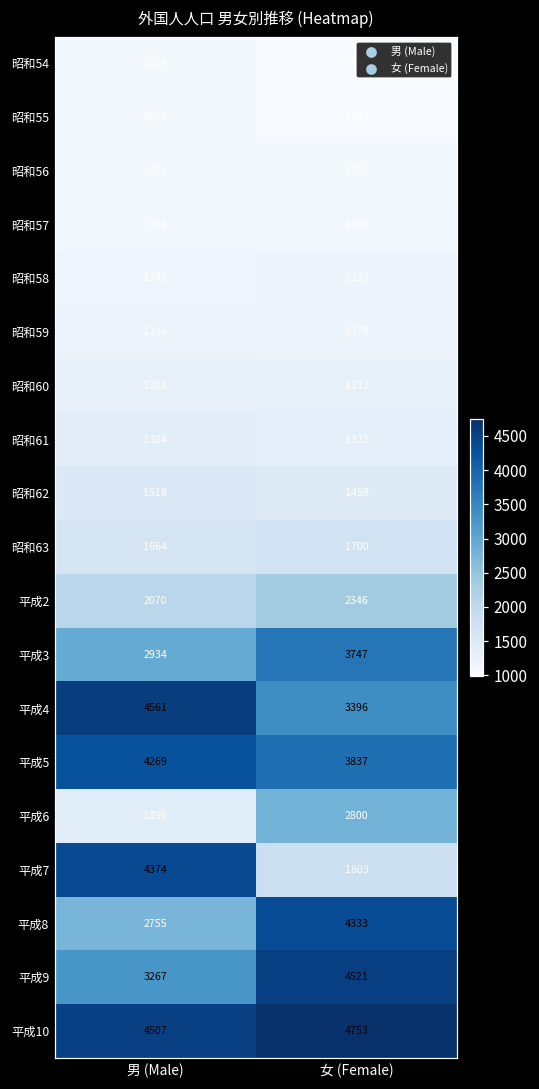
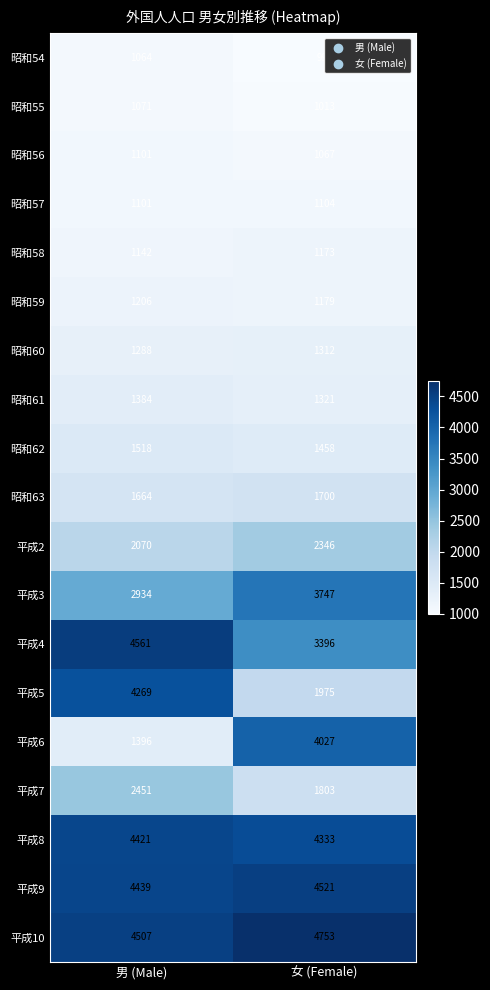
平成5, 女 (Female): 3837 -> 1975
平成6, 女 (Female): 2800 -> 4027
平成7, 男 (Male): 4374 -> 2451
平成8, 男 (Male): 2755 -> 4421
平成9, 男 (Male): 3267 -> 4439
